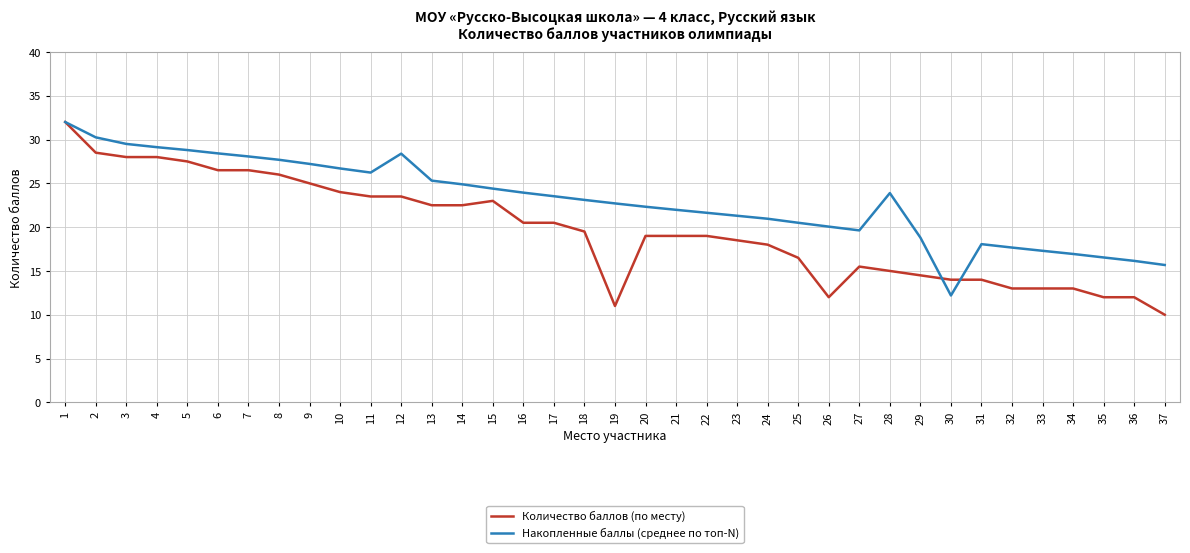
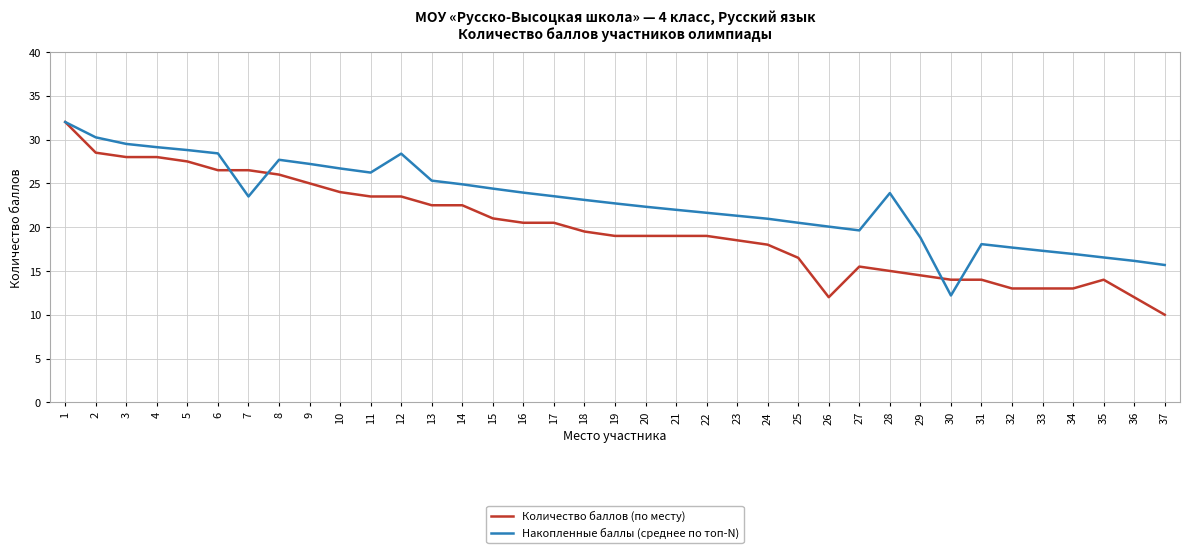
Накопленные баллы (среднее по топ-N), 7: 28 -> 24
Количество баллов (по месту), 15: 23 -> 21
Количество баллов (по месту), 19: 11 -> 19
Количество баллов (по месту), 35: 12 -> 14
